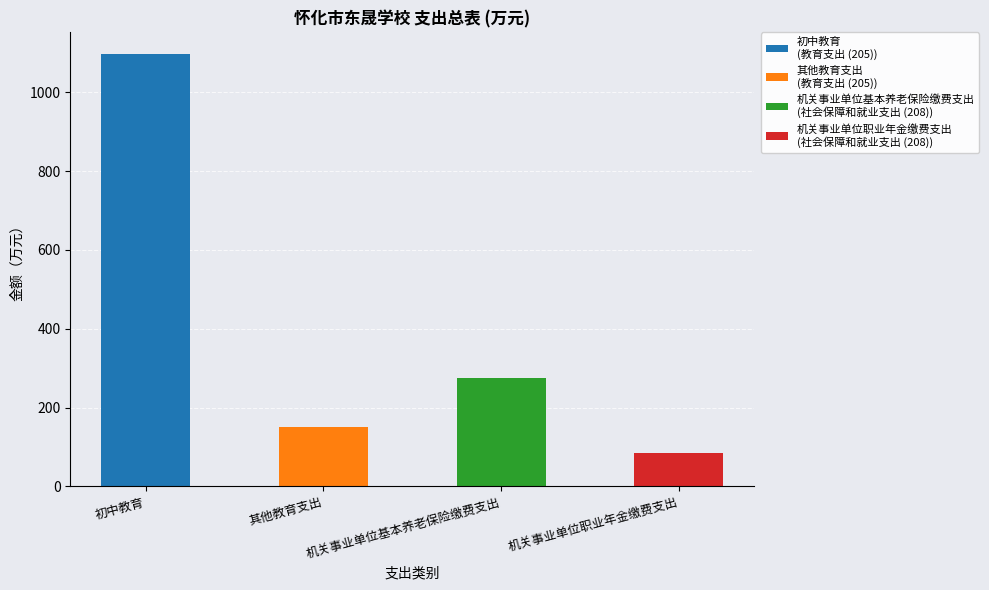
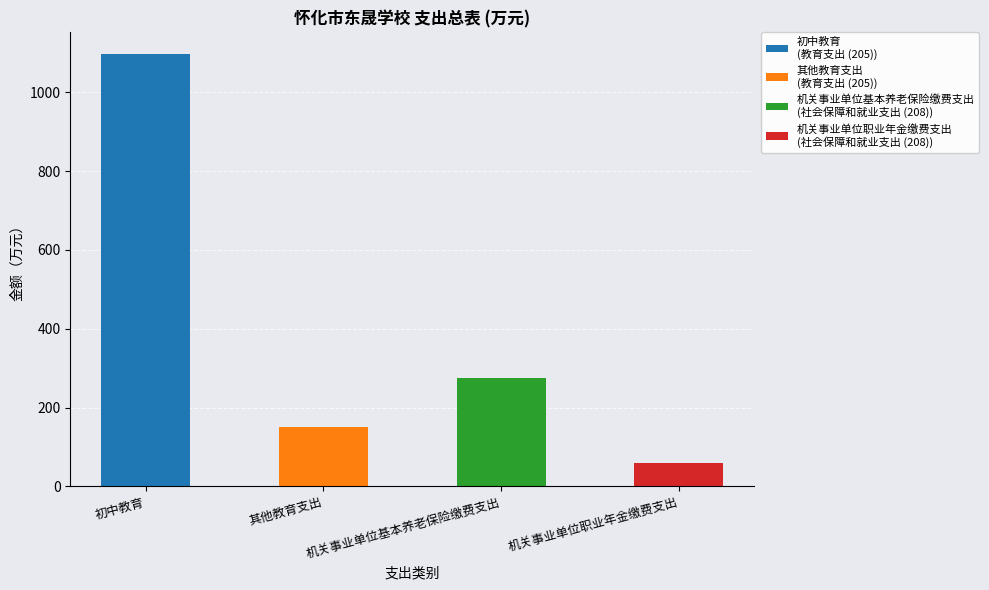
机关事业单位职业年金缴费支出: 80 -> 60
